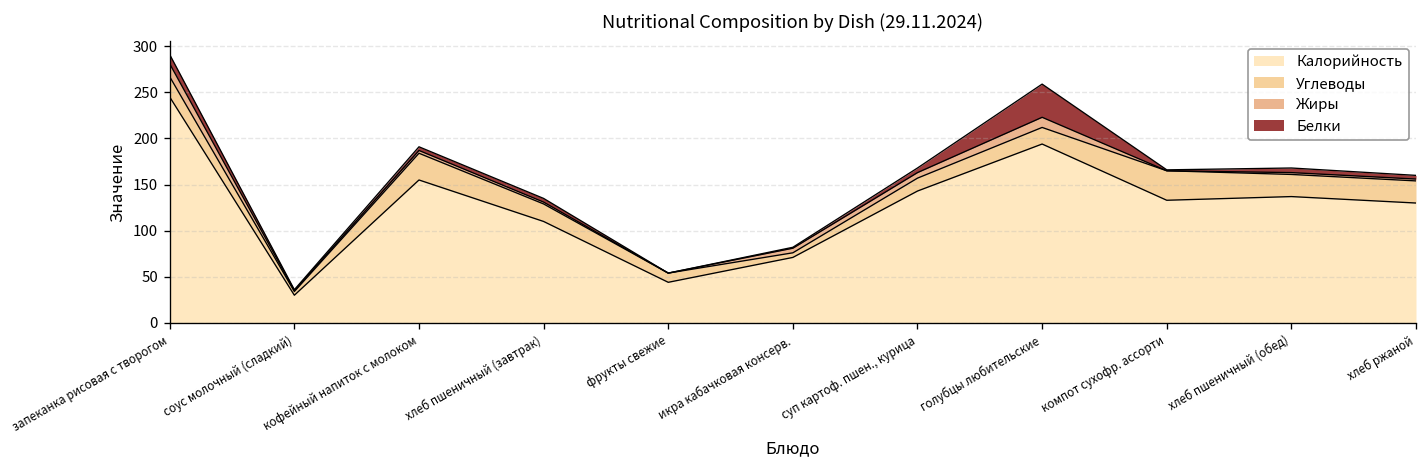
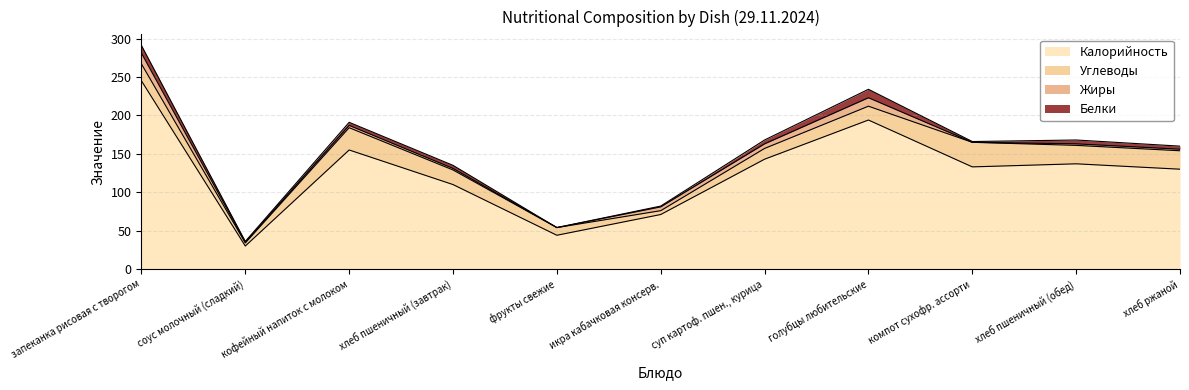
Белки, голубцы любительские: 40 -> 10
